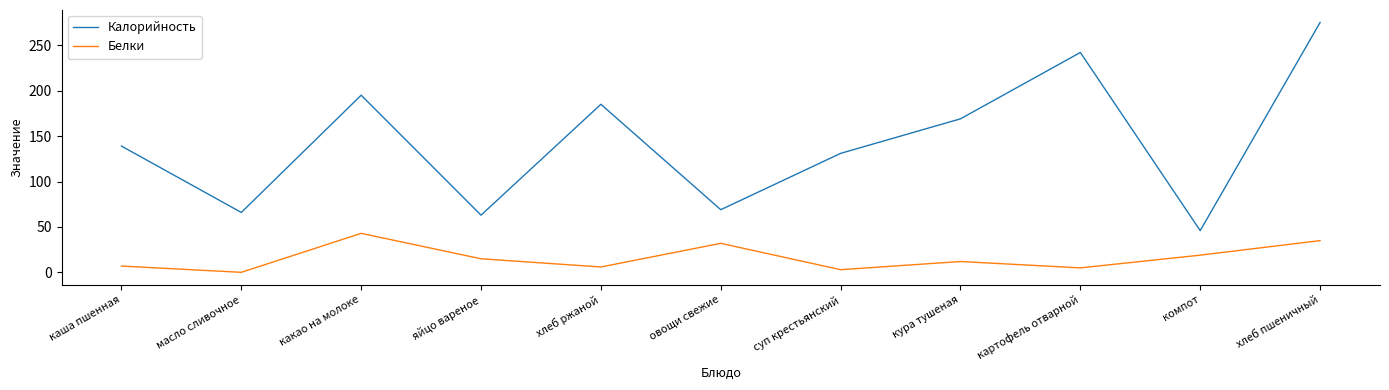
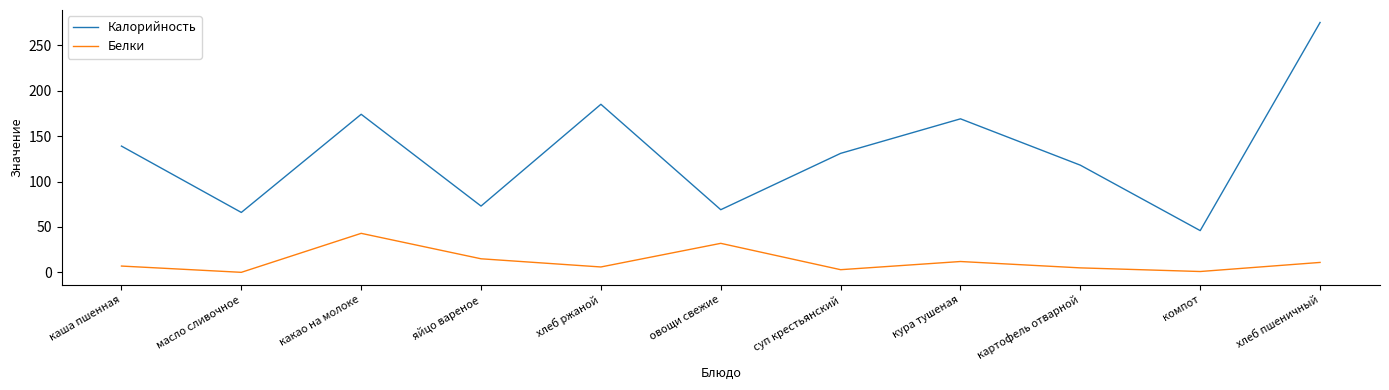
Калорийность, какао на молоке: 200 -> 170
Калорийность, яйцо вареное: 60 -> 70
Калорийность, картофель отварной: 240 -> 120
Белки, компот: 20 -> 0
Белки, хлеб пшеничный: 40 -> 10
